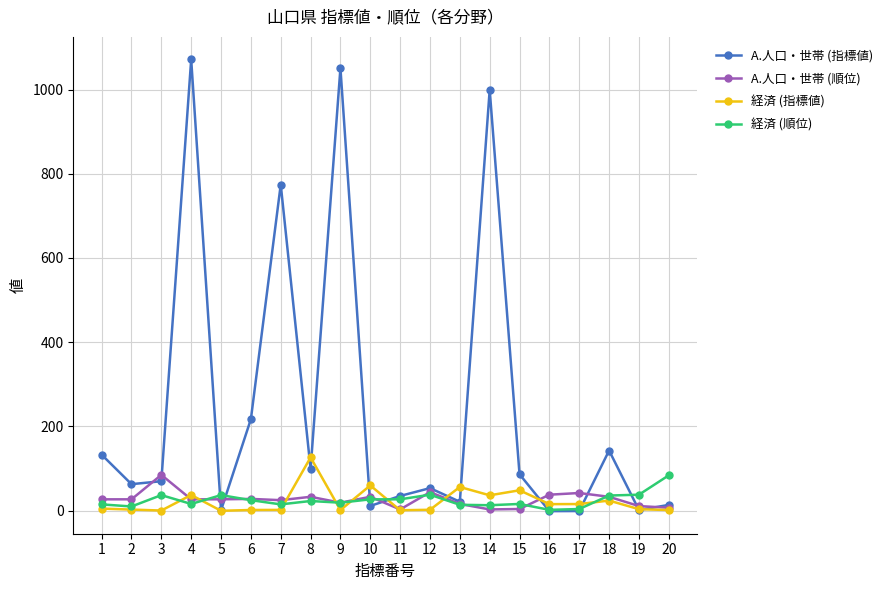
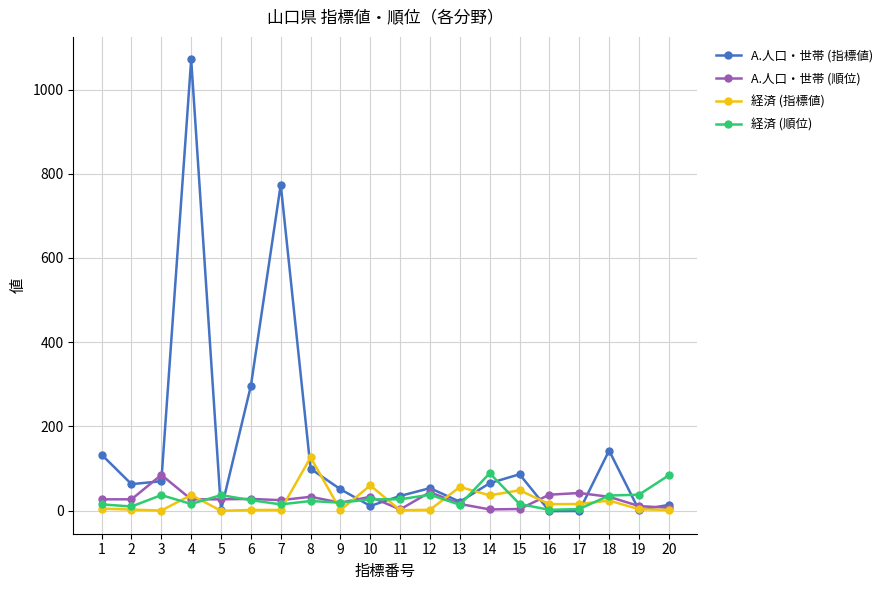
A.人口・世帯 (指標値), 6: 220 -> 300
A.人口・世帯 (指標値), 9: 1050 -> 50
A.人口・世帯 (指標値), 14: 1000 -> 70
経済 (順位), 14: 10 -> 90
